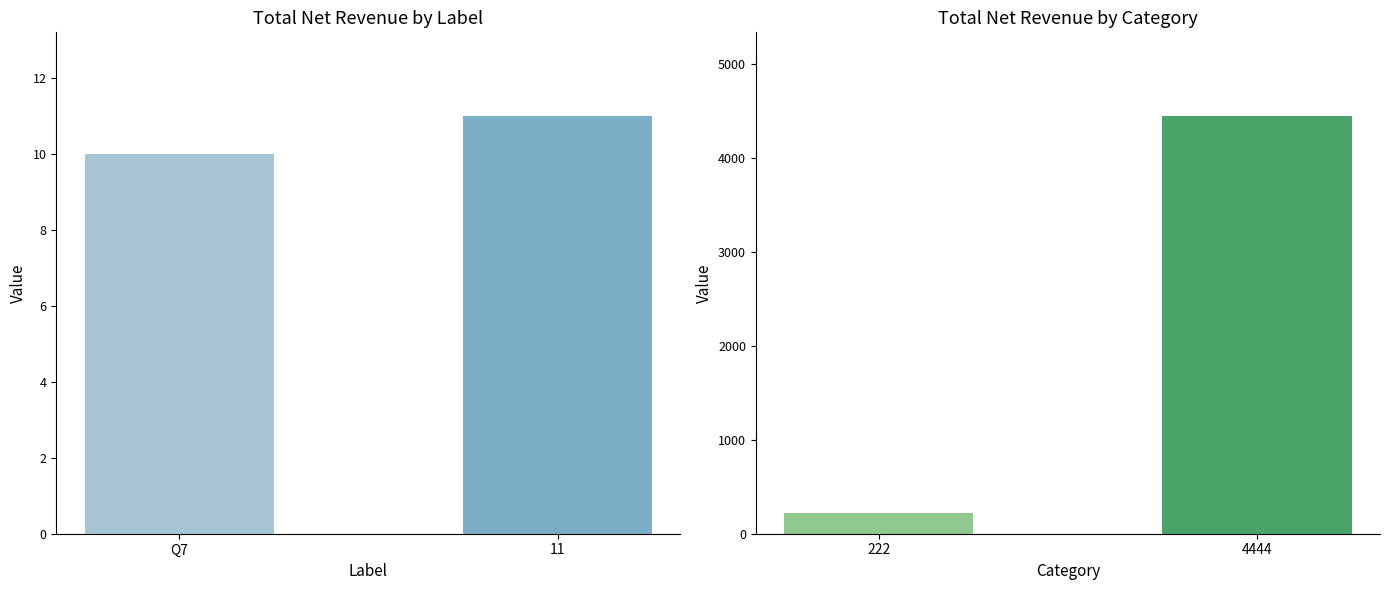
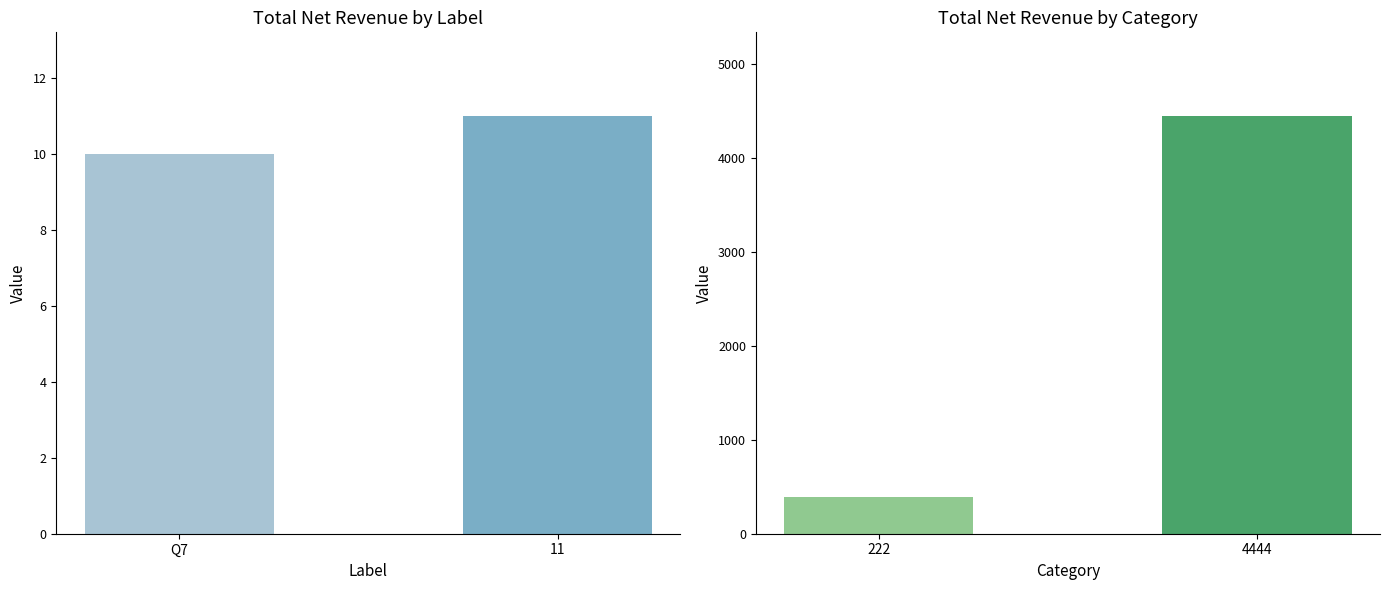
Total Net Revenue by Category, 222: 200 -> 400
